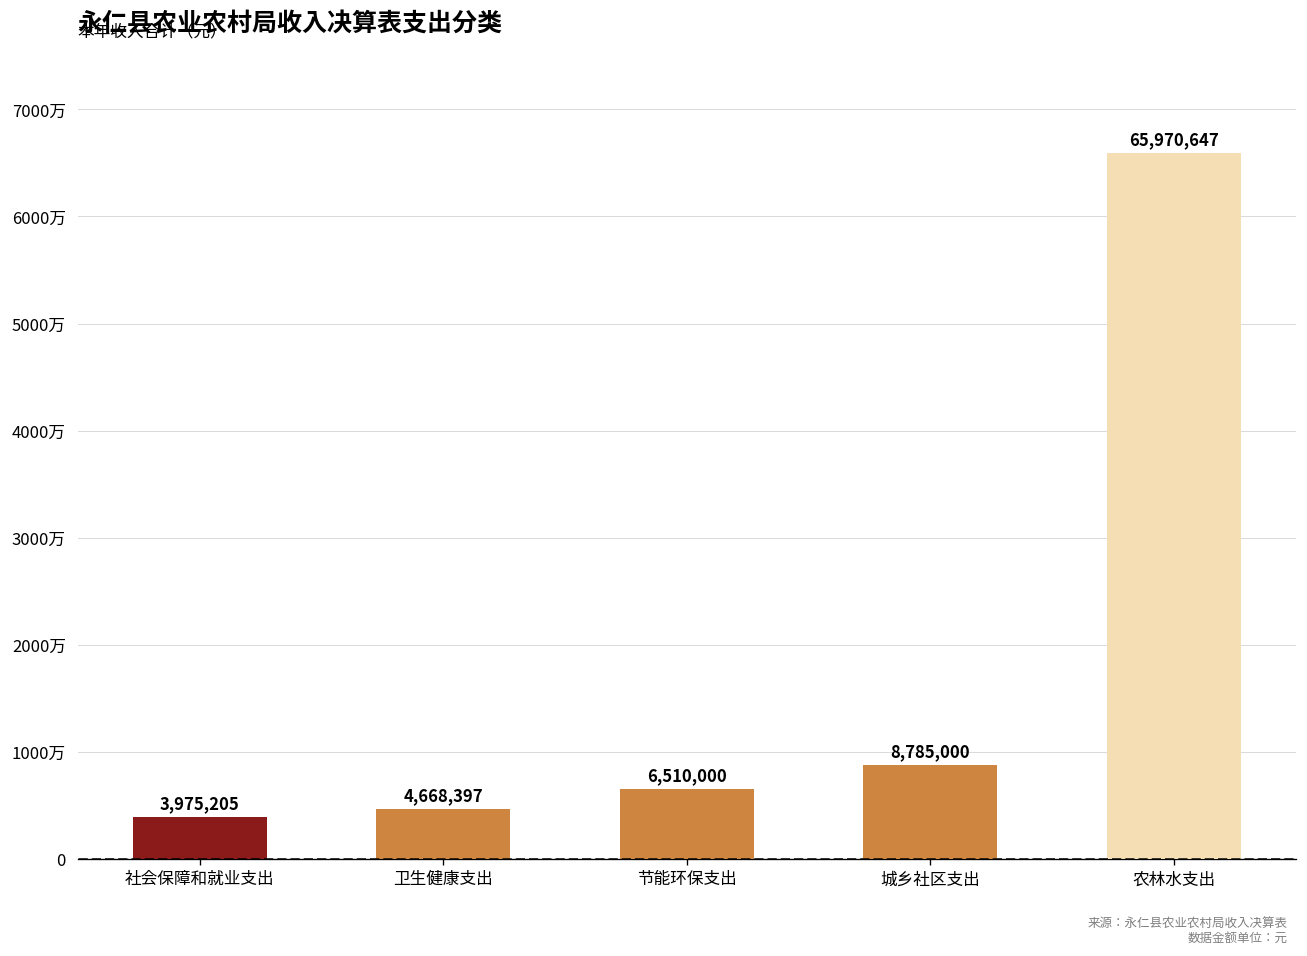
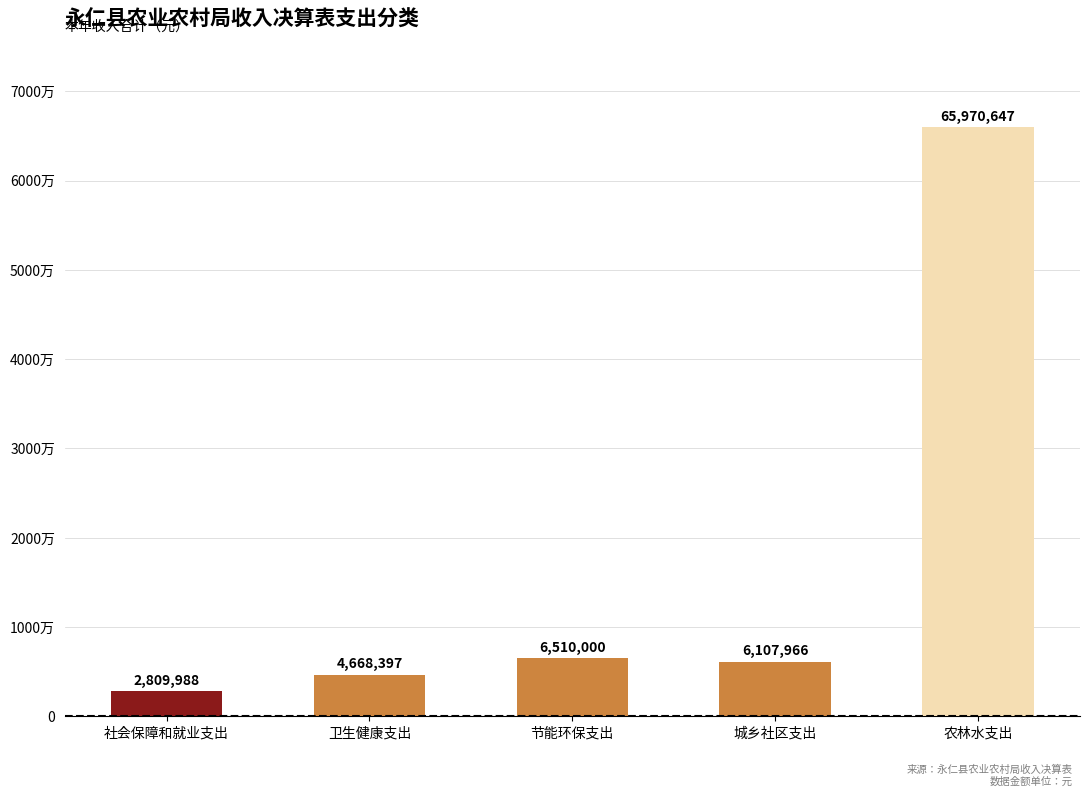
社会保障和就业支出: 3,975,205 -> 2,809,988
城乡社区支出: 8,785,000 -> 6,107,966
